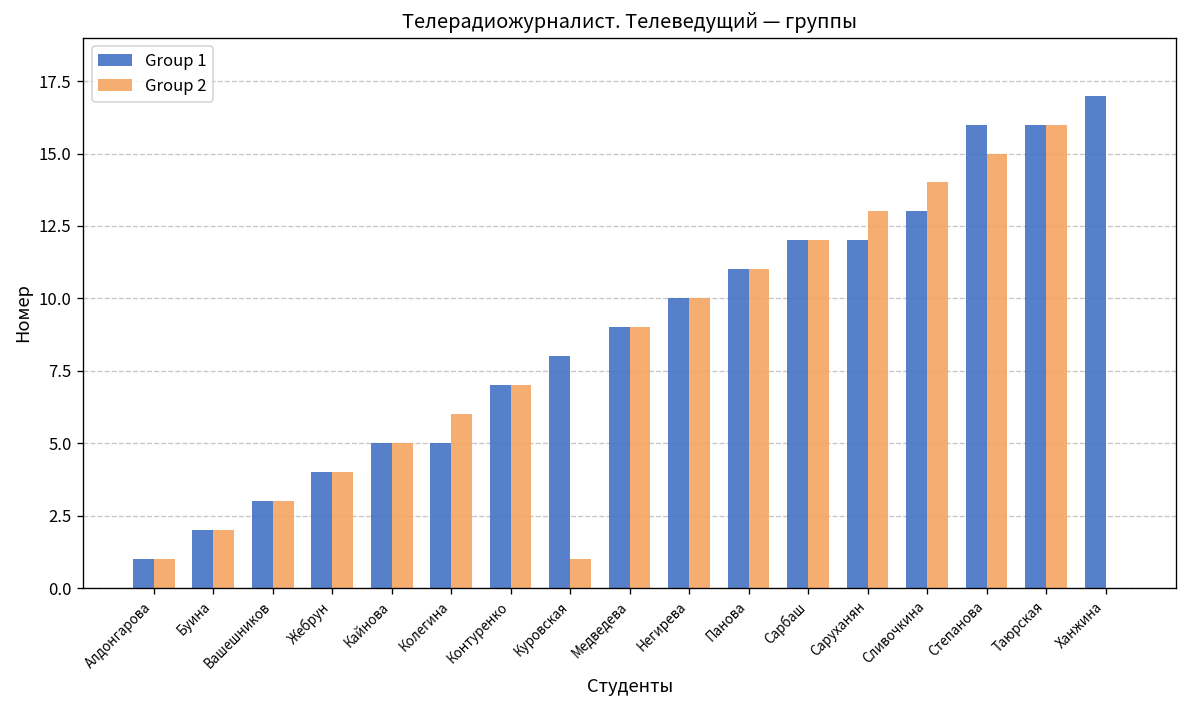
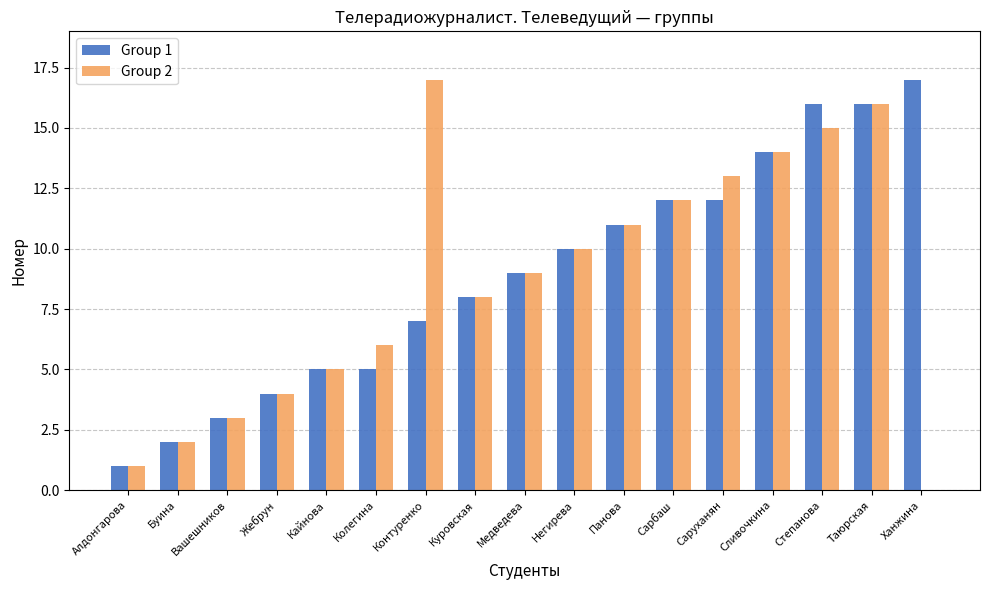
Group 2, Контуренко: 7 -> 17
Group 2, Куровская: 1 -> 8
Group 1, Сливочкина: 13 -> 14
